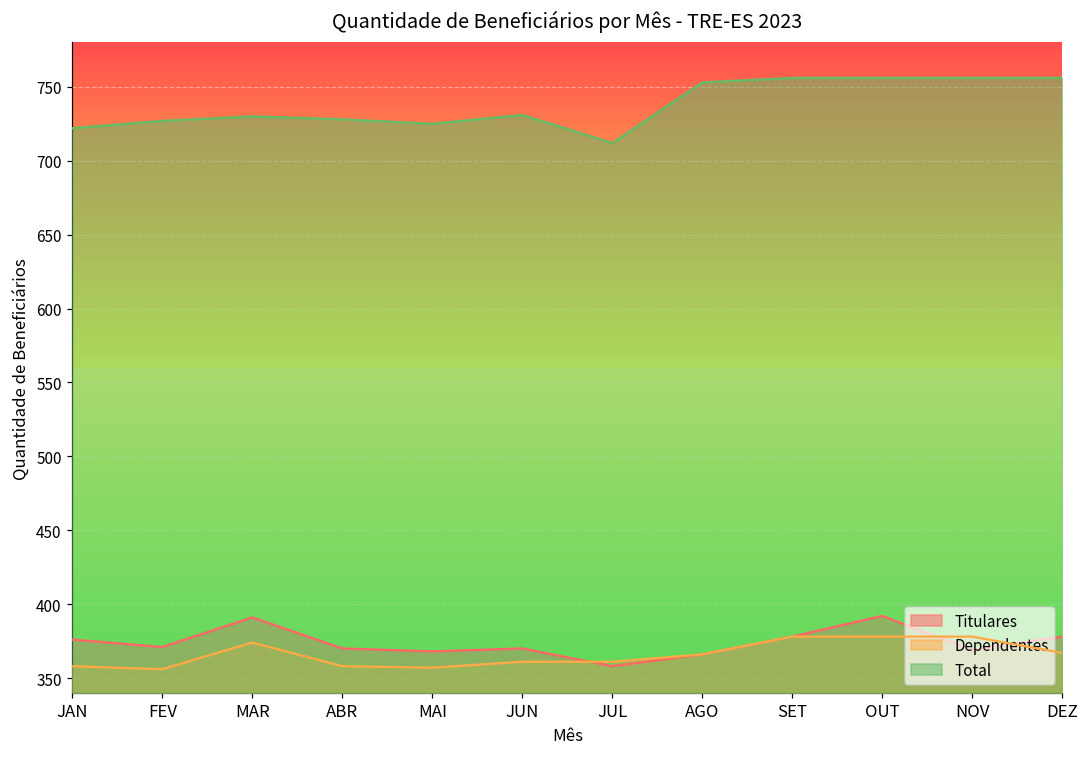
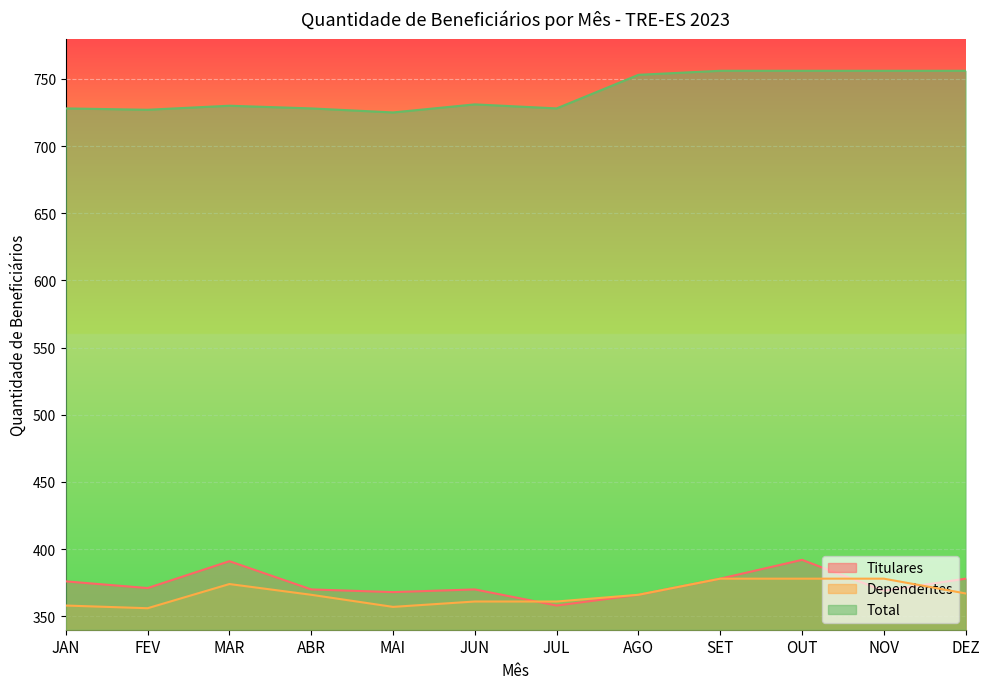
Total, JAN: 722 -> 728
Dependentes, ABR: 358 -> 366
Total, JUL: 712 -> 728
